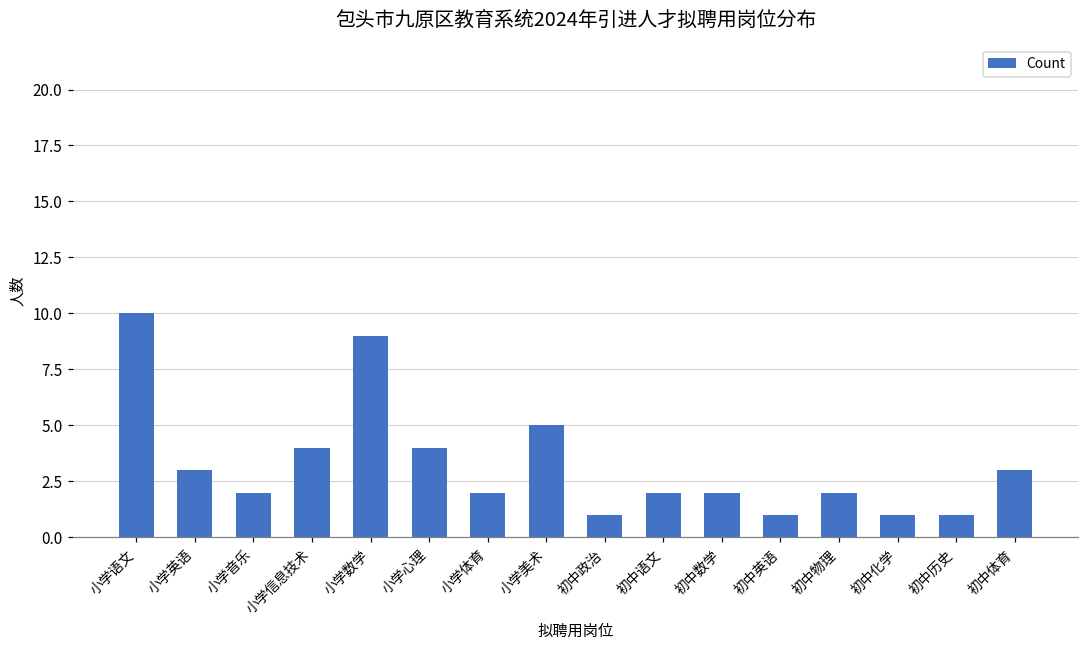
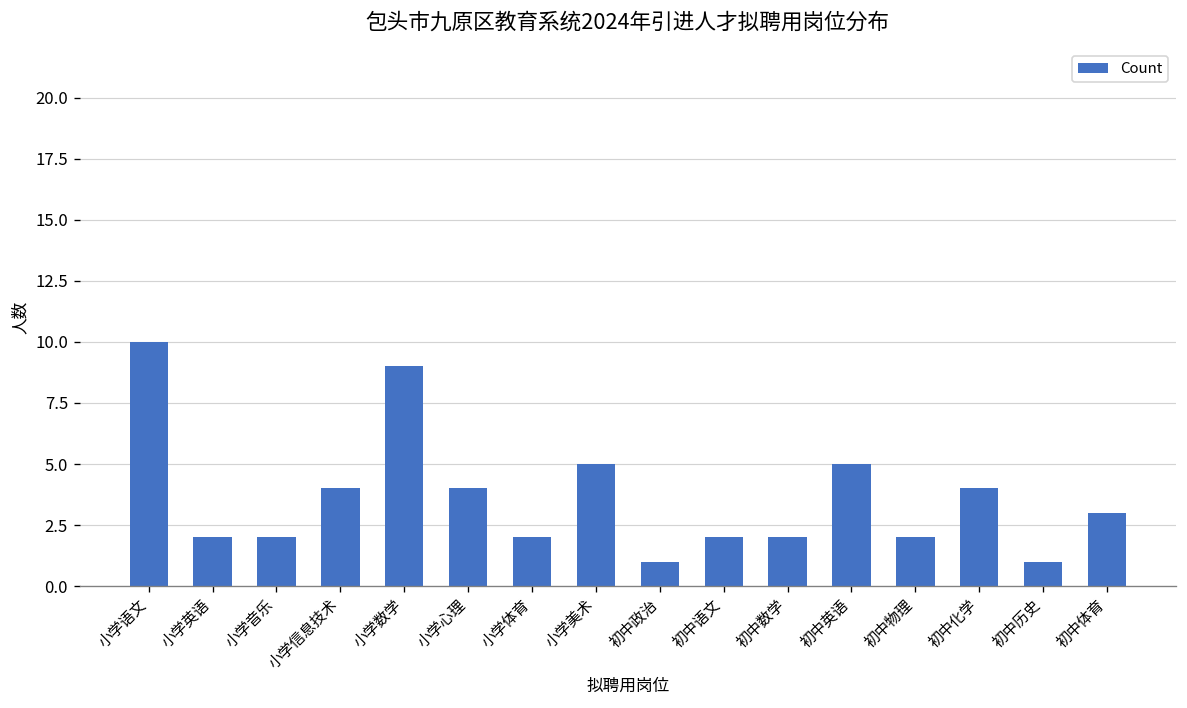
小学英语: 3 -> 2
初中英语: 1 -> 5
初中化学: 1 -> 4
